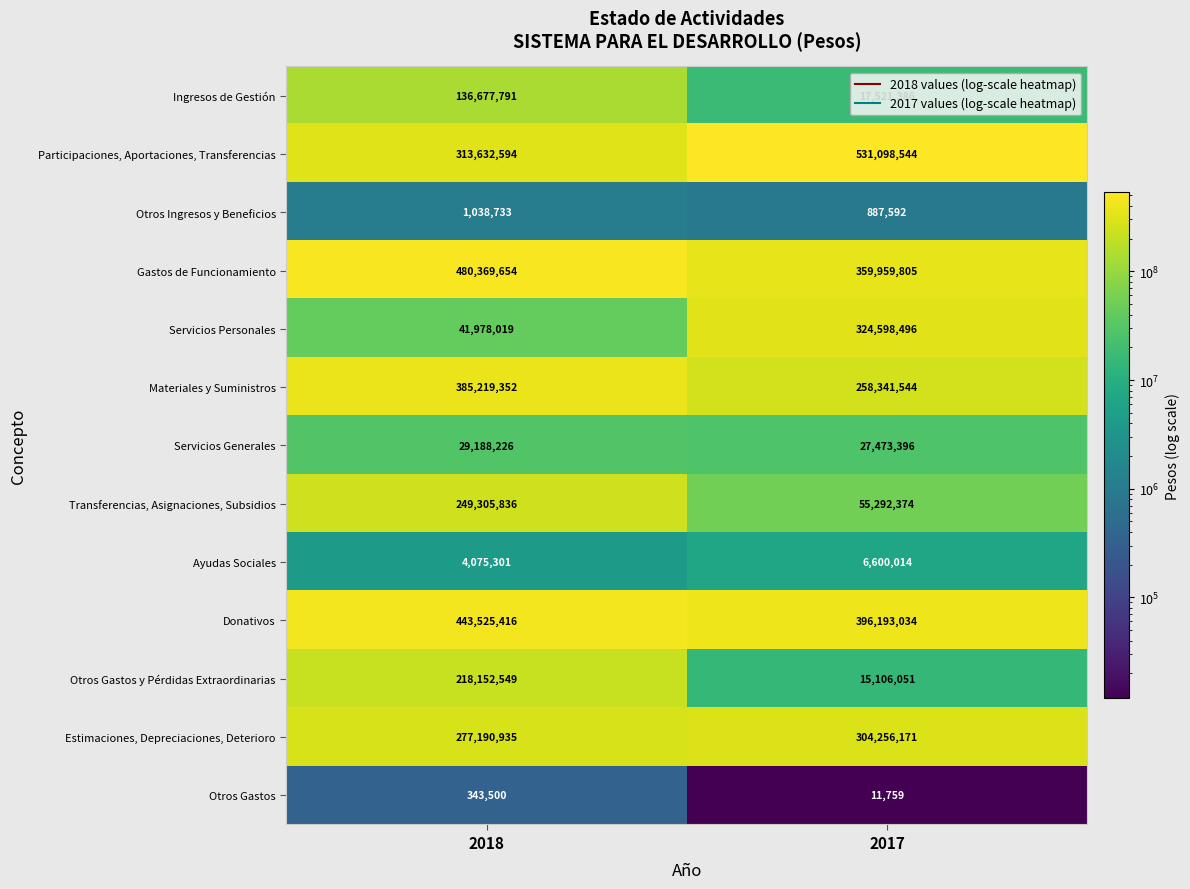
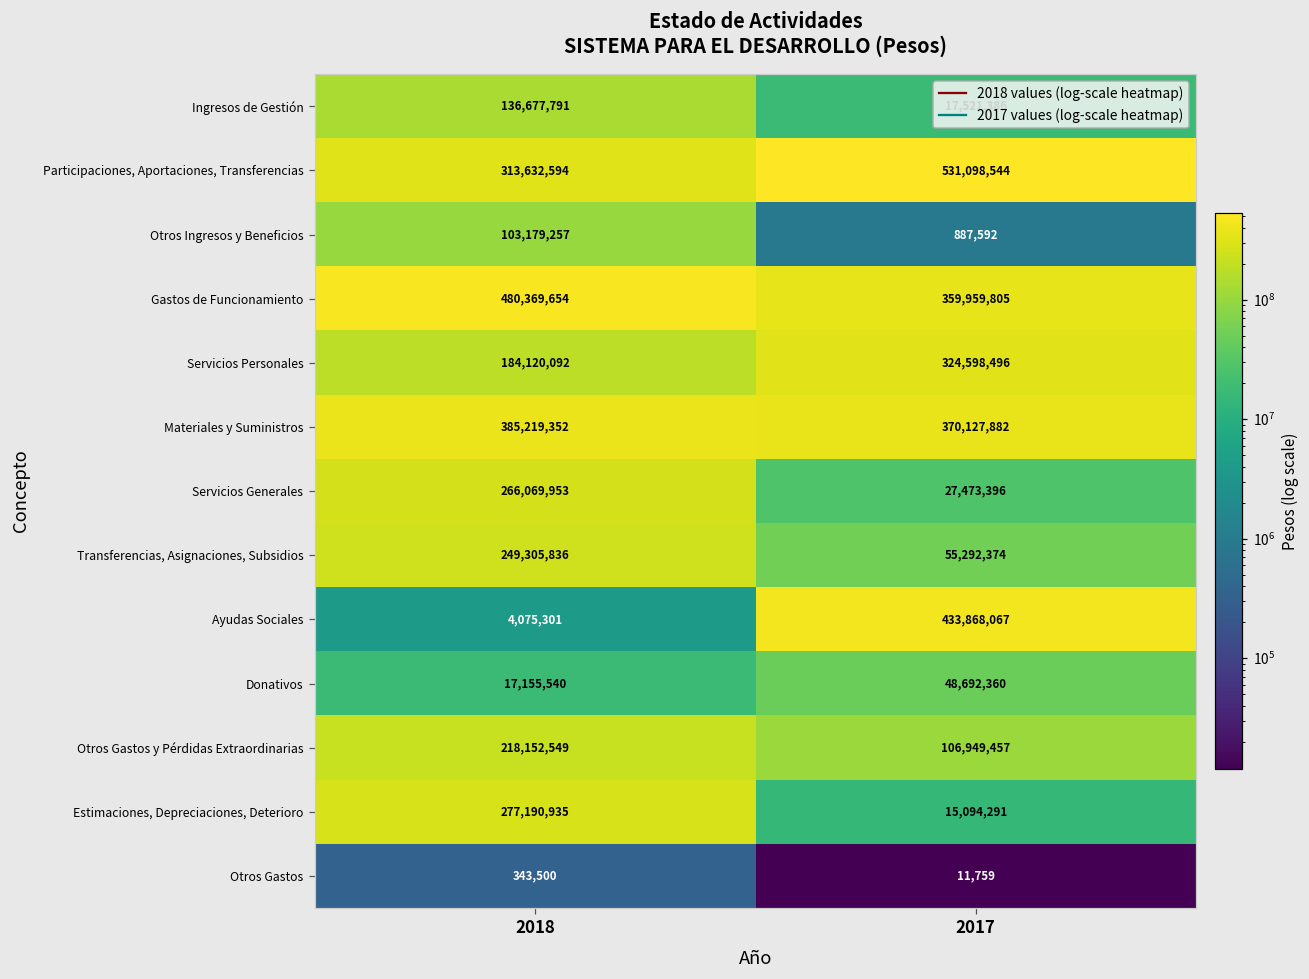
Otros Ingresos y Beneficios, 2018: 1,038,733 -> 103,179,257
Servicios Personales, 2018: 41,978,019 -> 184,120,092
Materiales y Suministros, 2017: 258,341,544 -> 370,127,882
Servicios Generales, 2018: 29,188,226 -> 266,069,953
Ayudas Sociales, 2017: 6,600,014 -> 433,868,067
Donativos, 2018: 443,525,416 -> 17,155,540
Donativos, 2017: 396,193,034 -> 48,692,360
Otros Gastos y Pérdidas Extraordinarias, 2017: 15,106,051 -> 106,949,457
Estimaciones, Depreciaciones, Deterioro, 2017: 304,256,171 -> 15,094,291
